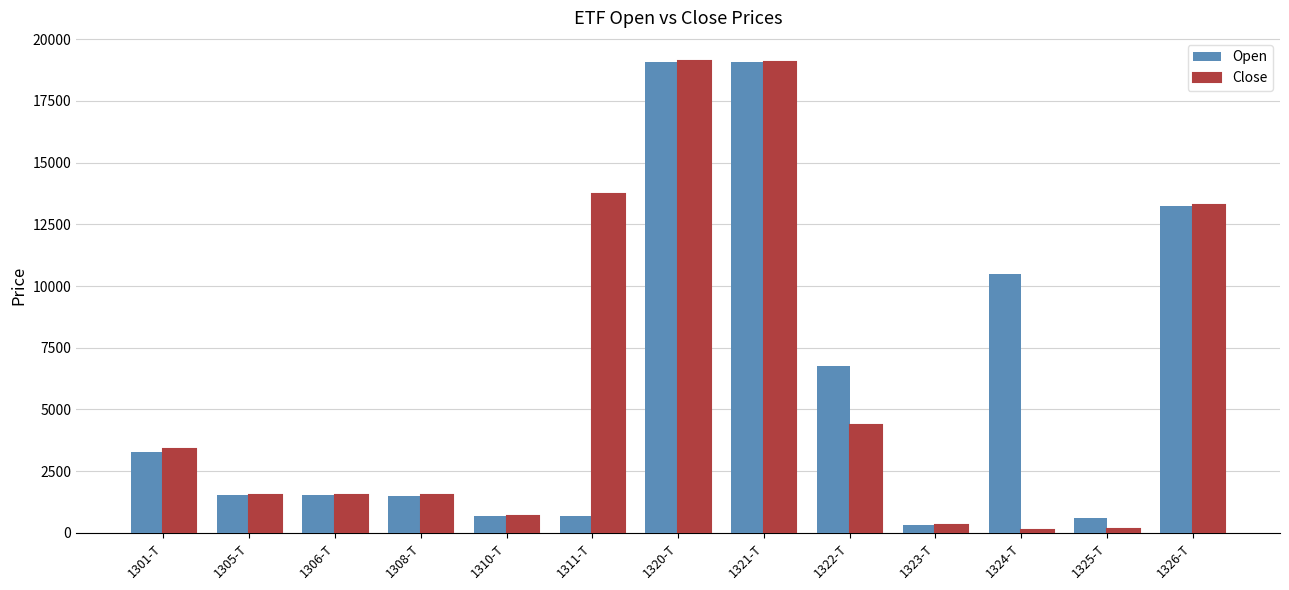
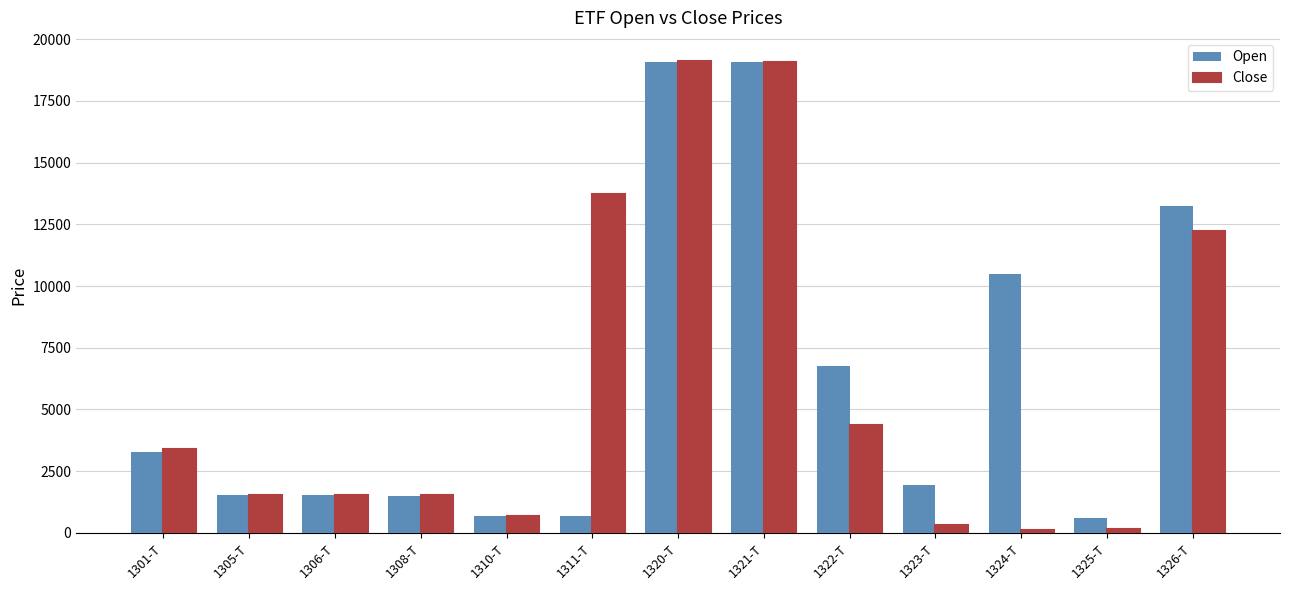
Open, 1323-T: 300 -> 1900
Close, 1326-T: 13300 -> 12200
